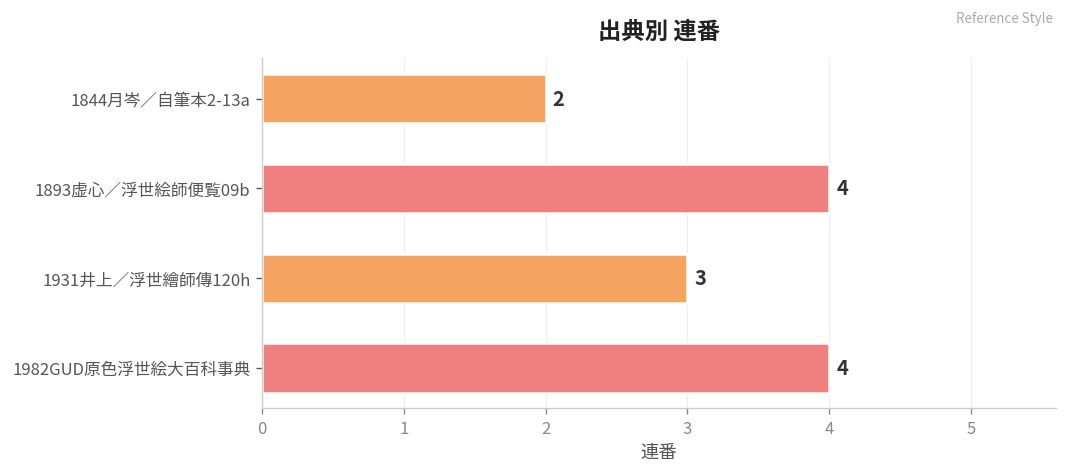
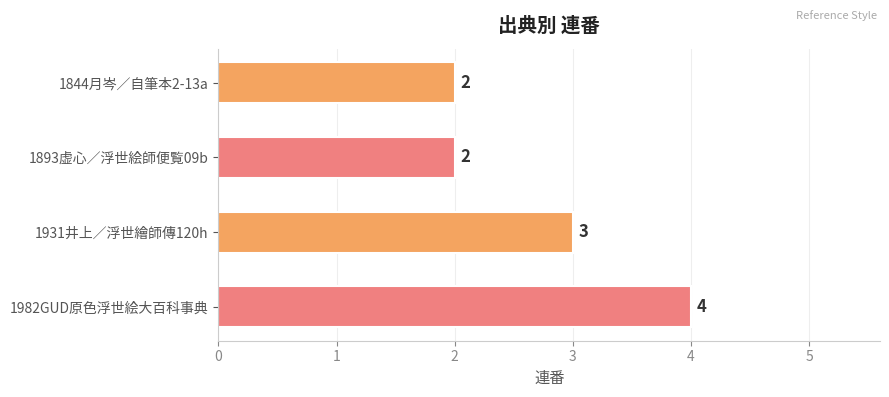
1893虚心／浮世絵師便覧09b: 4 -> 2
